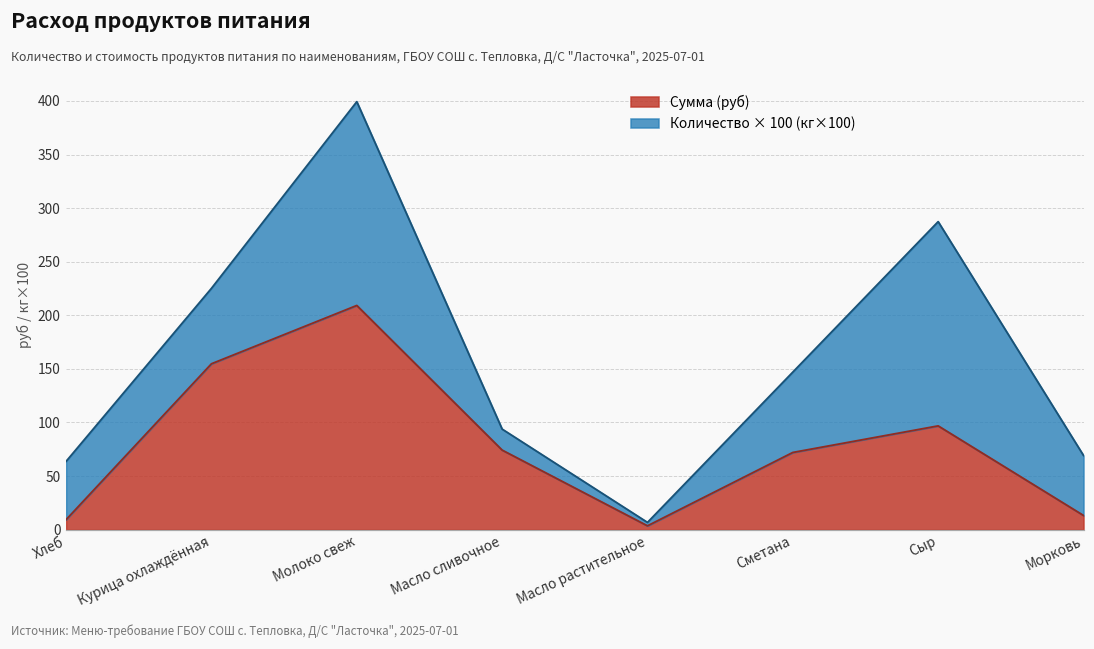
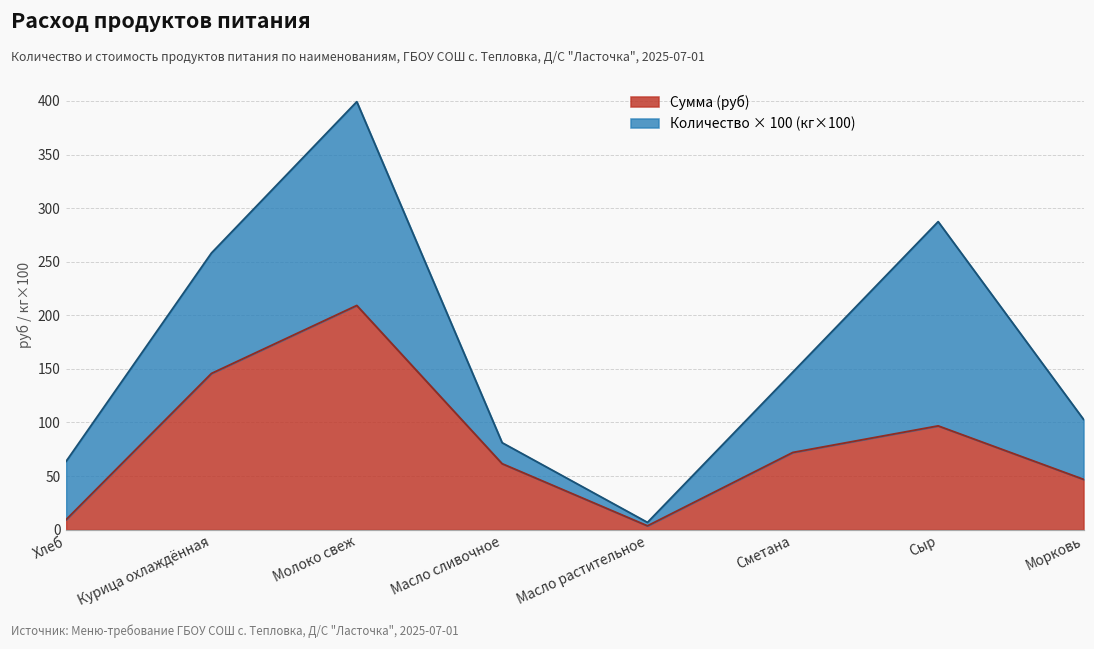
Сумма (руб), Курица охлаждённая: 155 -> 146
Количество × 100 (кг×100), Курица охлаждённая: 70 -> 110
Сумма (руб), Масло сливочное: 70 -> 60
Сумма (руб), Морковь: 10 -> 50
